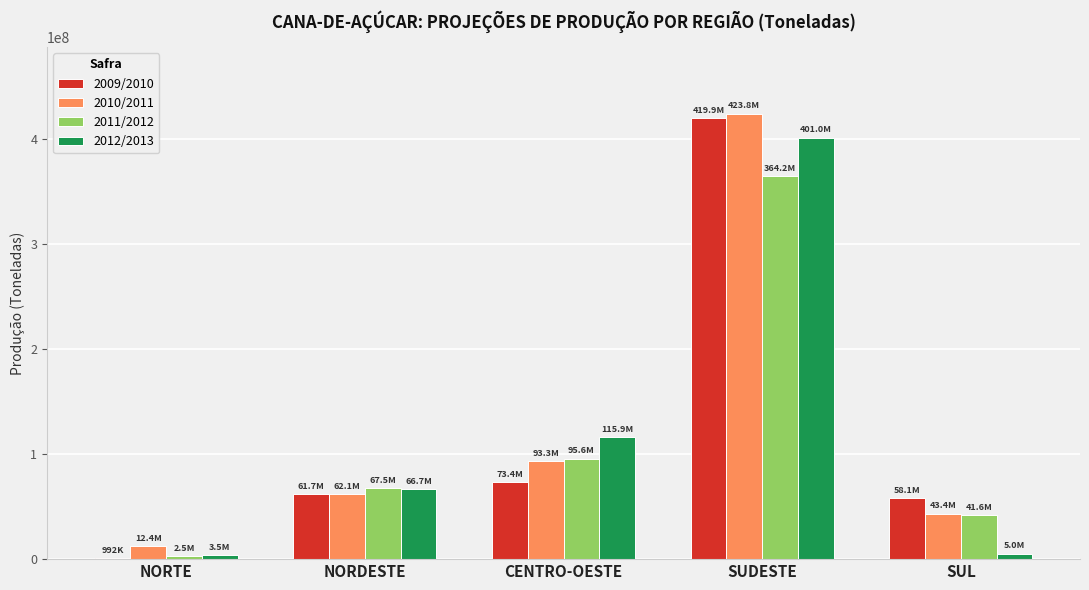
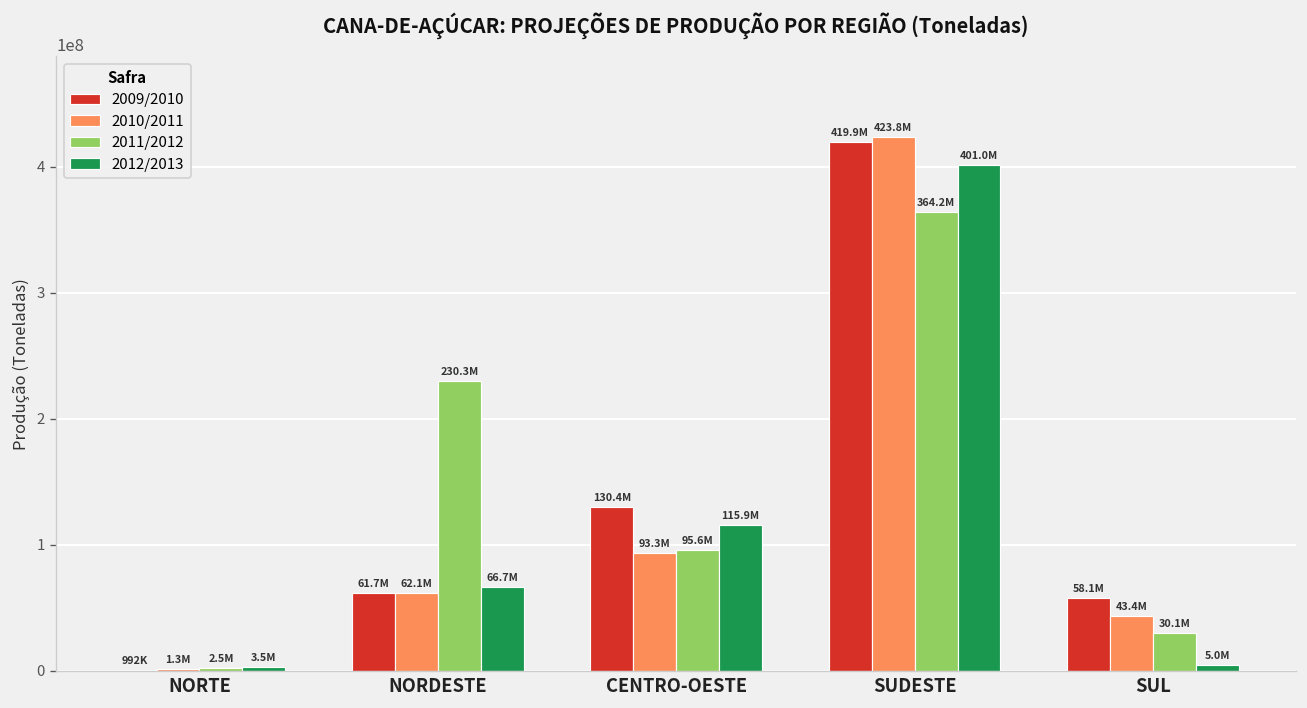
2010/2011, NORTE: 12.4M -> 1.3M
2011/2012, NORDESTE: 67.5M -> 230.3M
2009/2010, CENTRO-OESTE: 73.4M -> 130.4M
2011/2012, SUL: 41.6M -> 30.1M
